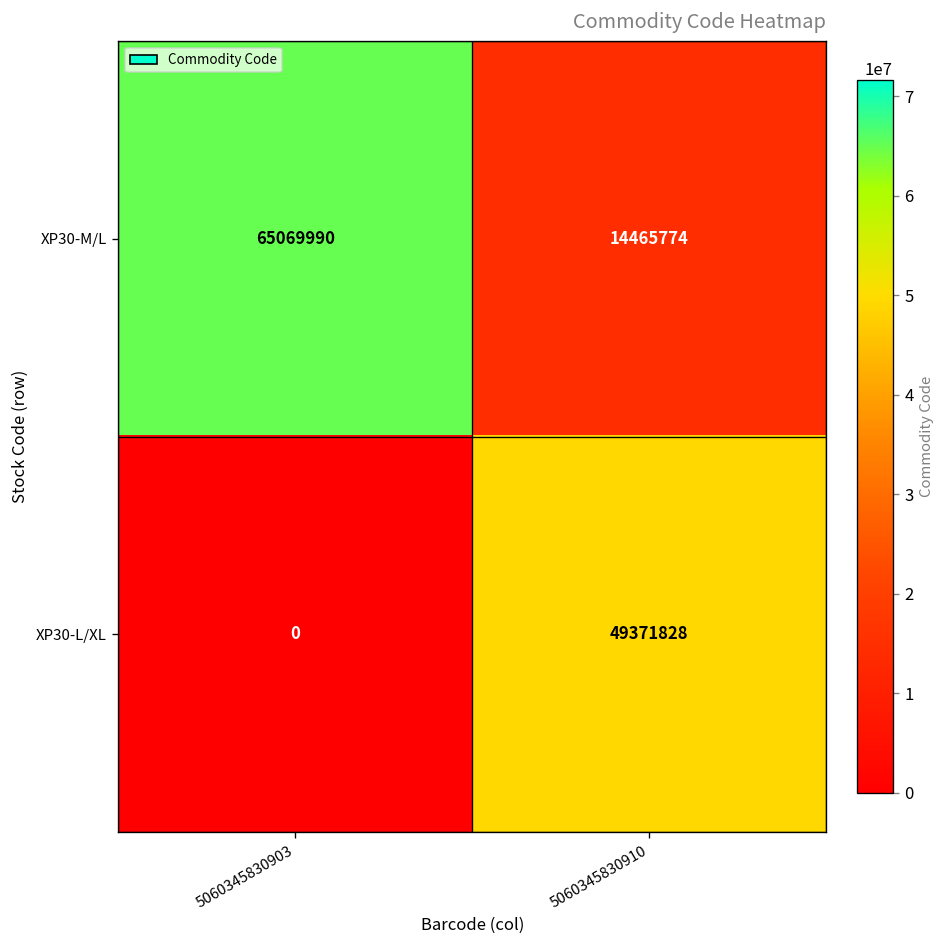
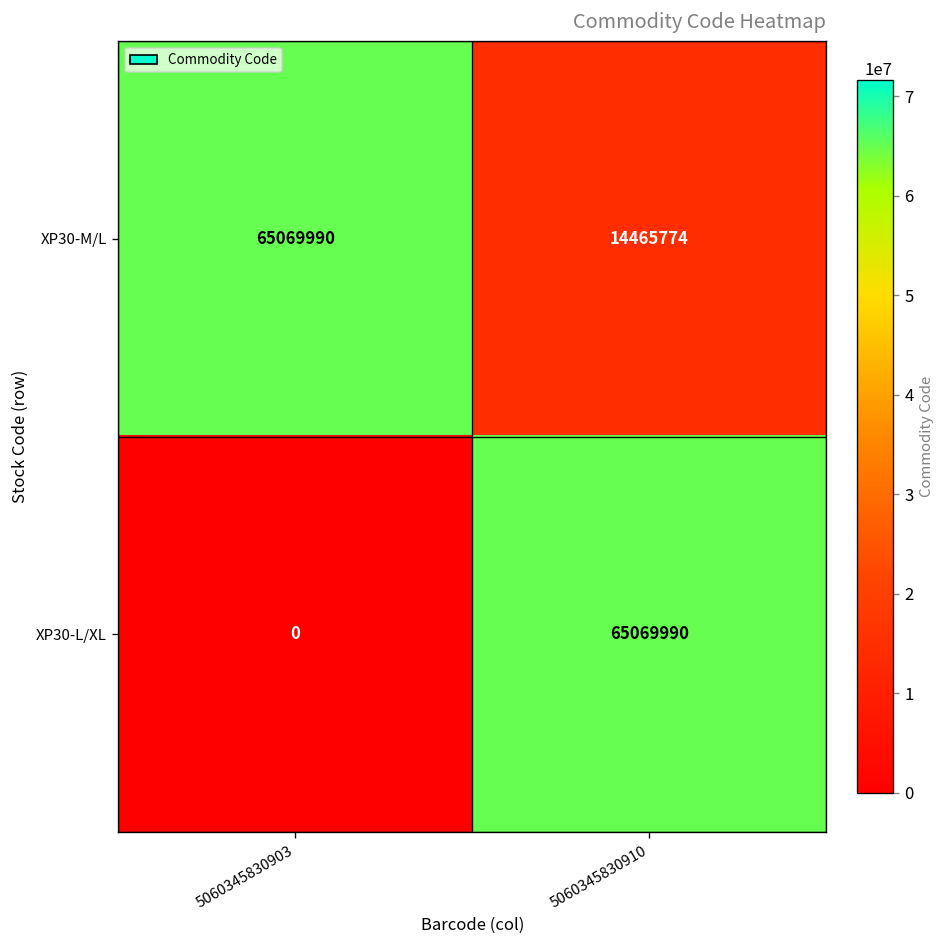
XP30-L/XL, 5060345830910: 49371828 -> 65069990
